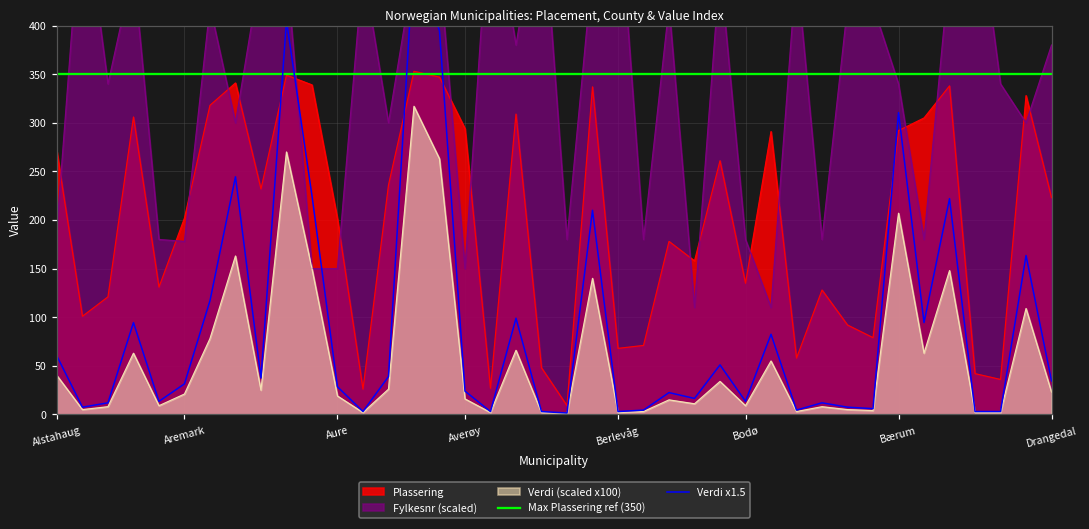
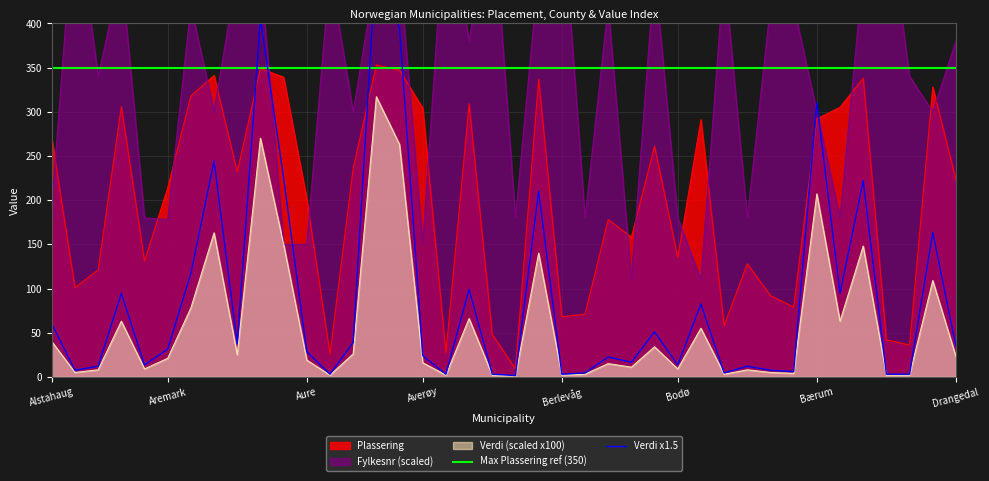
Plassering, Aremark: 200 -> 210
Plassering, Averøy: 290 -> 300
Fylkesnr (scaled), Bærum: 340 -> 300
